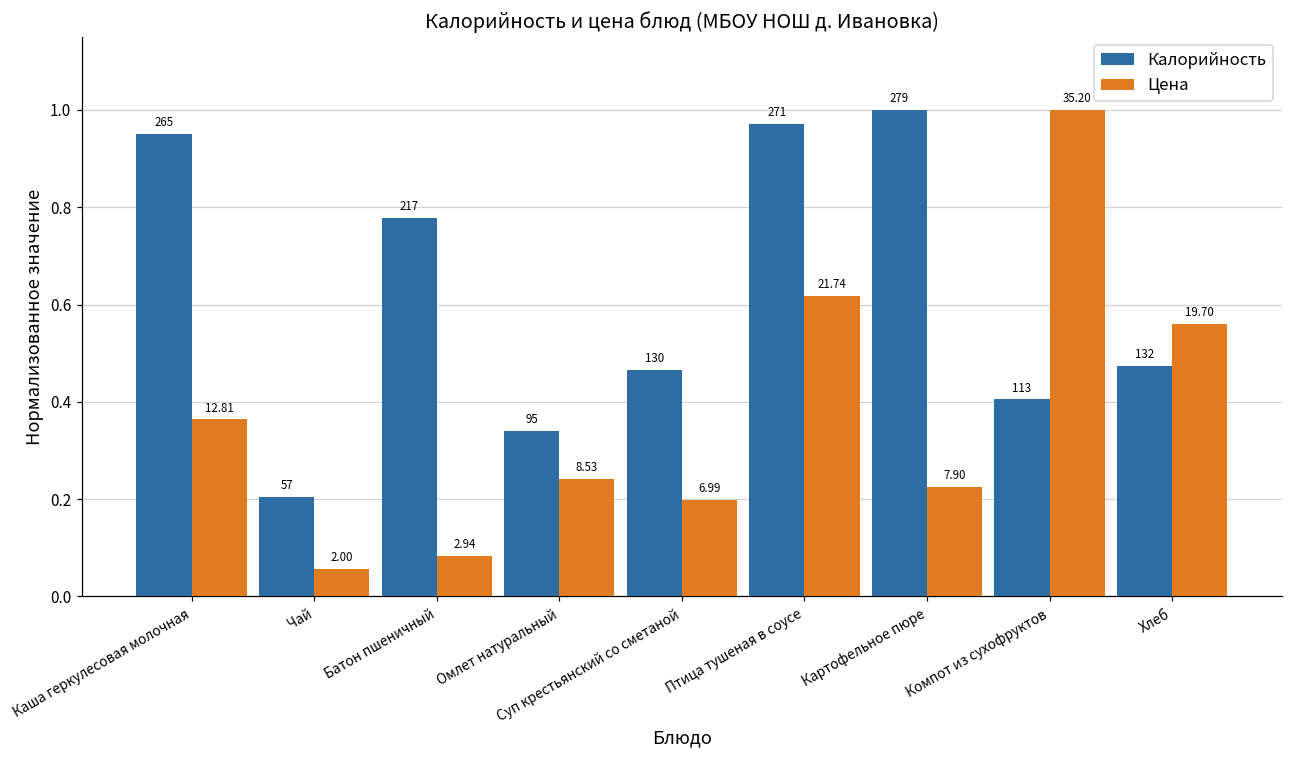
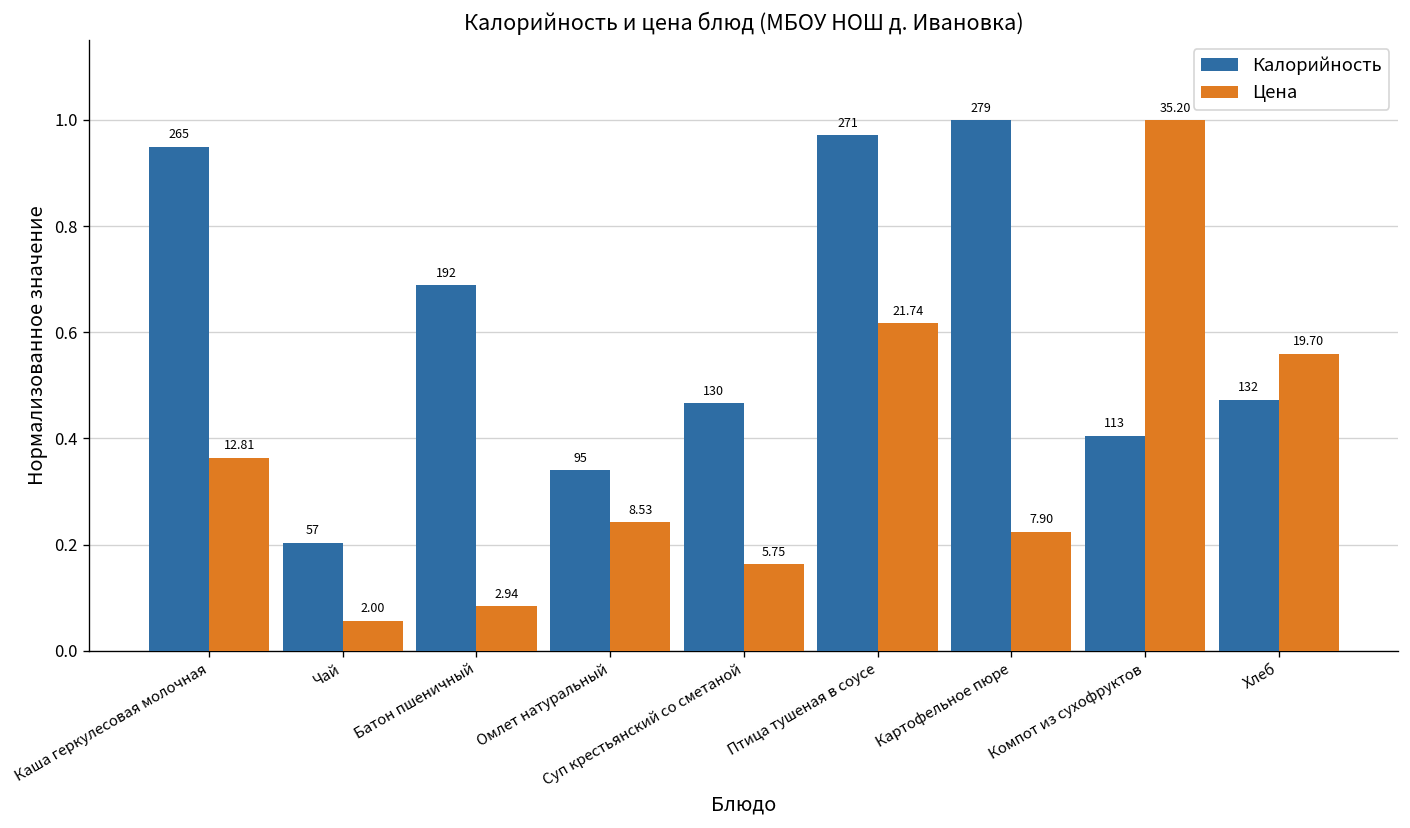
Калорийность, Батон пшеничный: 217 -> 192
Цена, Суп крестьянский со сметаной: 6.99 -> 5.75
